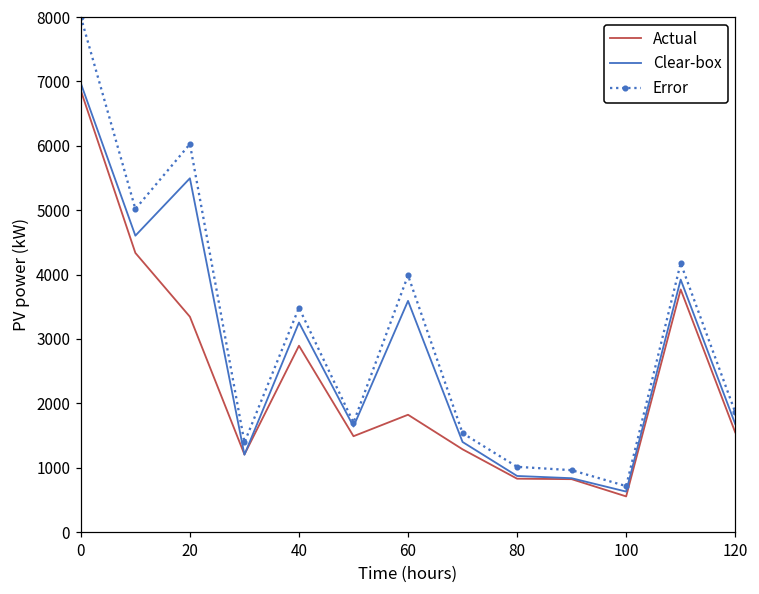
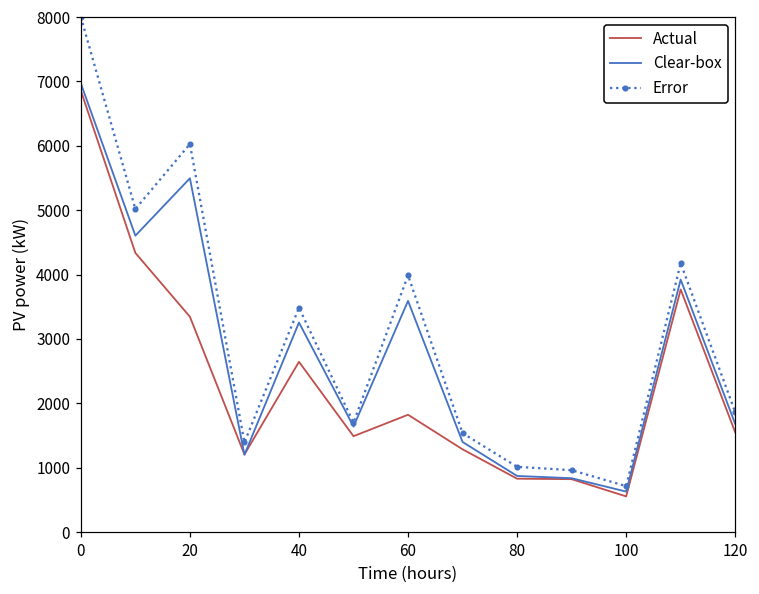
Actual, 40: 2900 -> 2600
